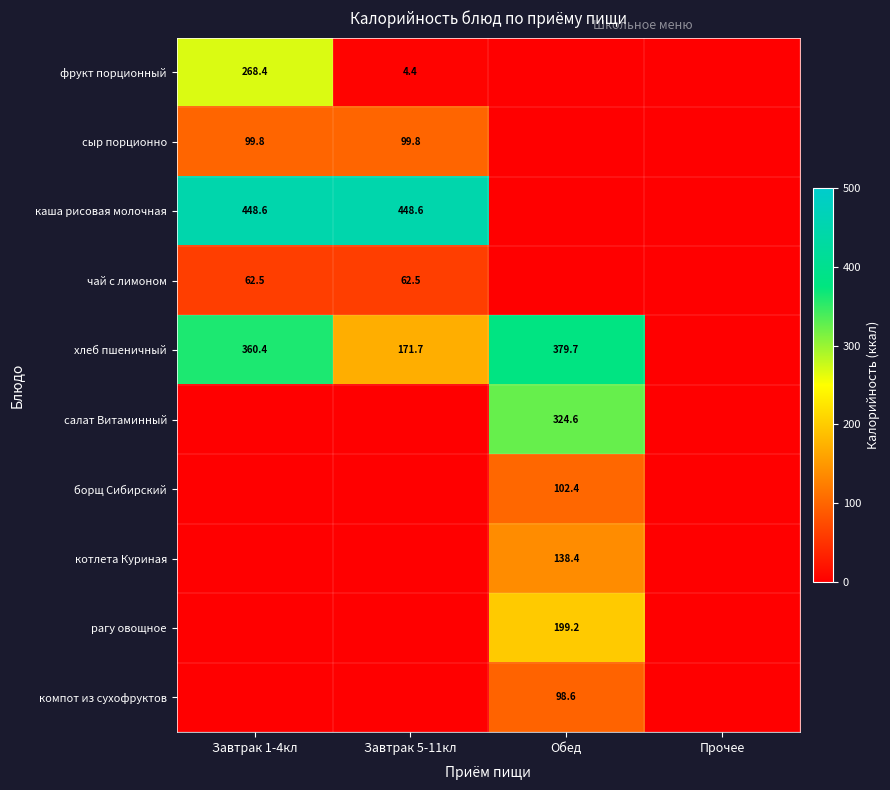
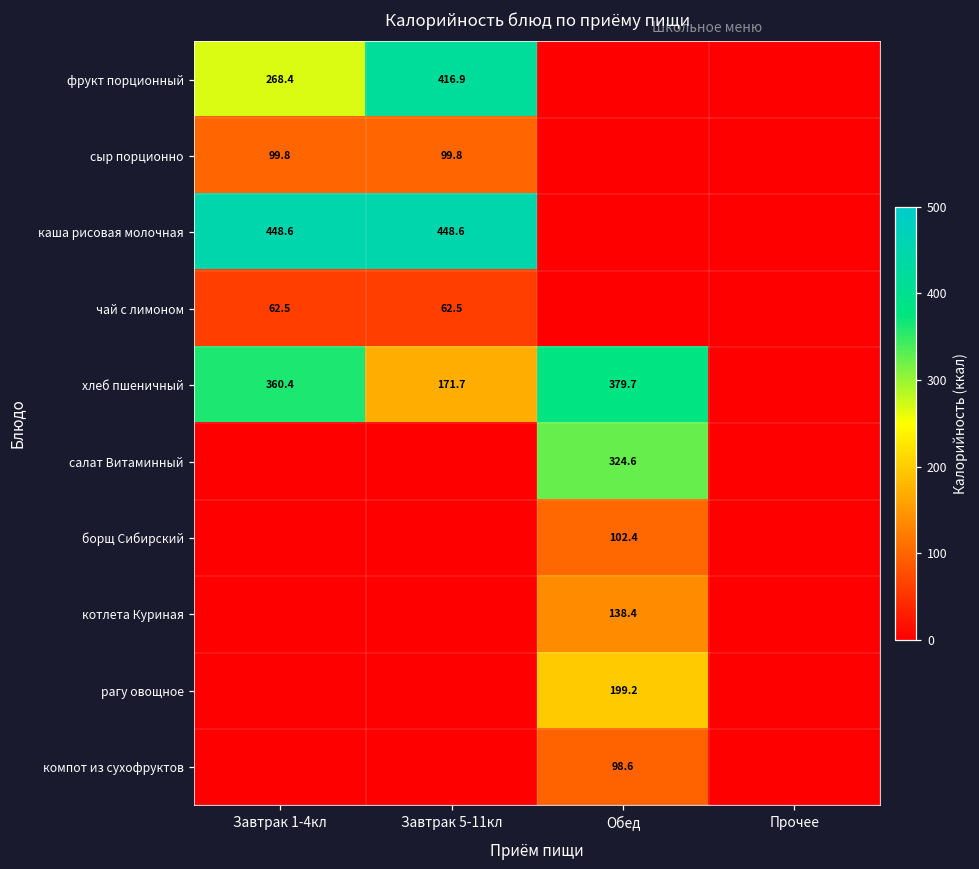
фрукт порционный, Завтрак 5-11кл: 4.4 -> 416.9
